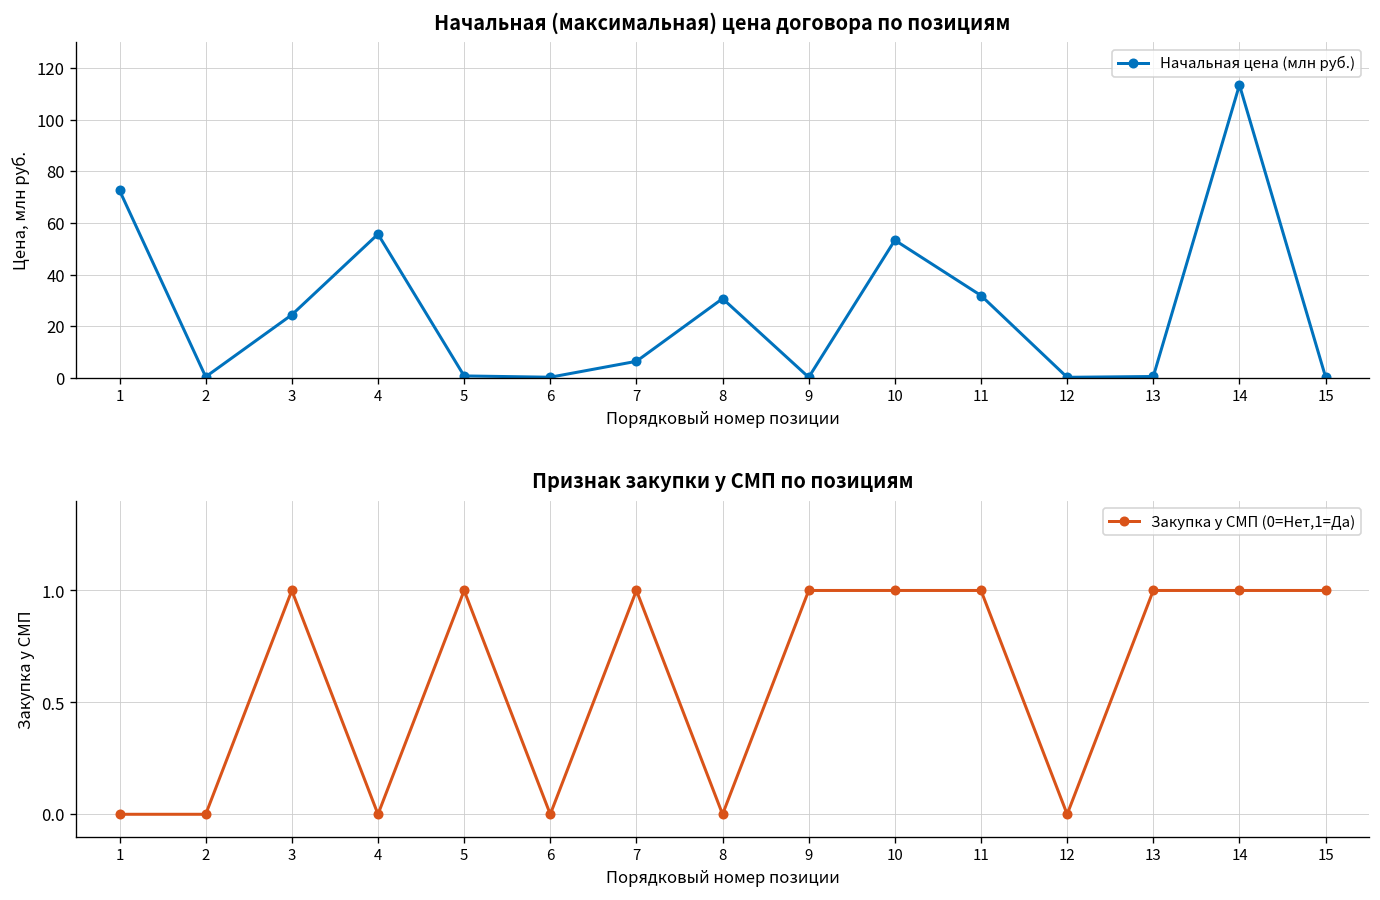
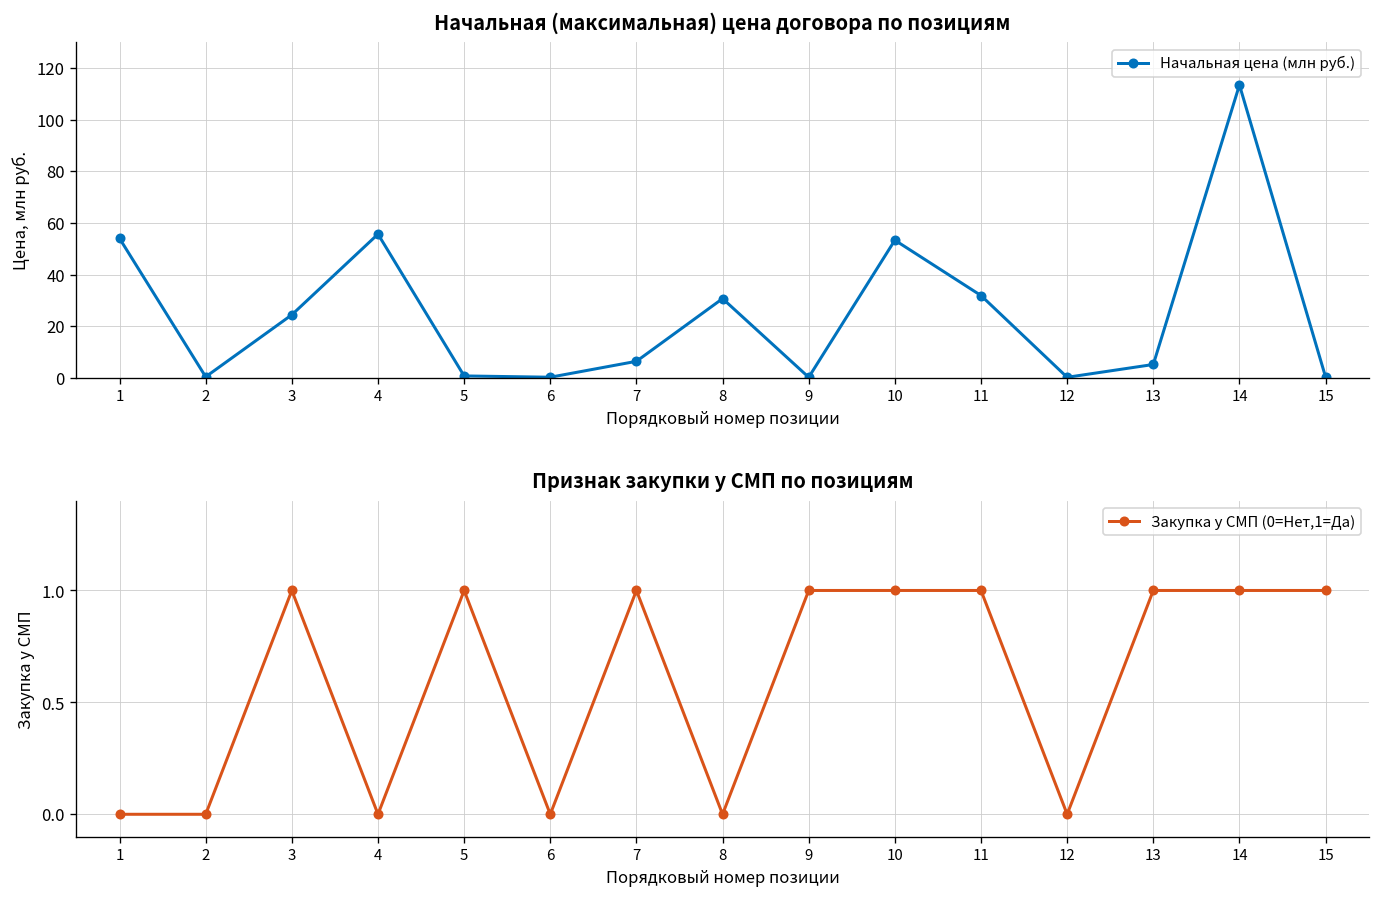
Начальная (максимальная) цена договора по позициям, 1: 73 -> 54
Начальная (максимальная) цена договора по позициям, 13: 1 -> 5
